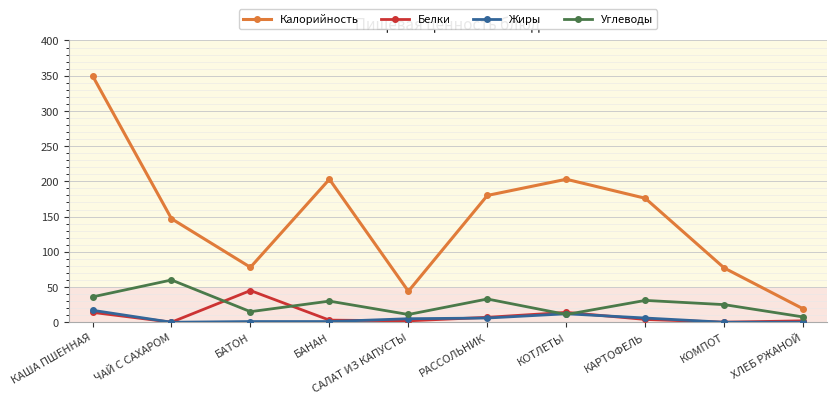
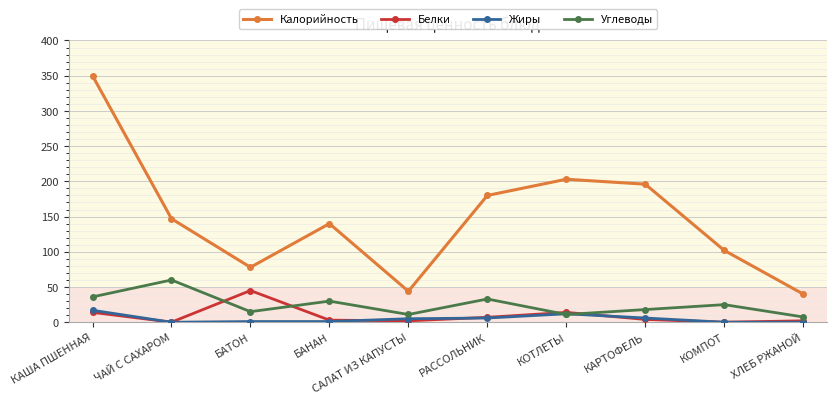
Калорийность, БАНАН: 200 -> 140
Калорийность, КАРТОФЕЛЬ: 180 -> 200
Углеводы, КАРТОФЕЛЬ: 30 -> 20
Калорийность, КОМПОТ: 80 -> 100
Калорийность, ХЛЕБ РЖАНОЙ: 20 -> 40
